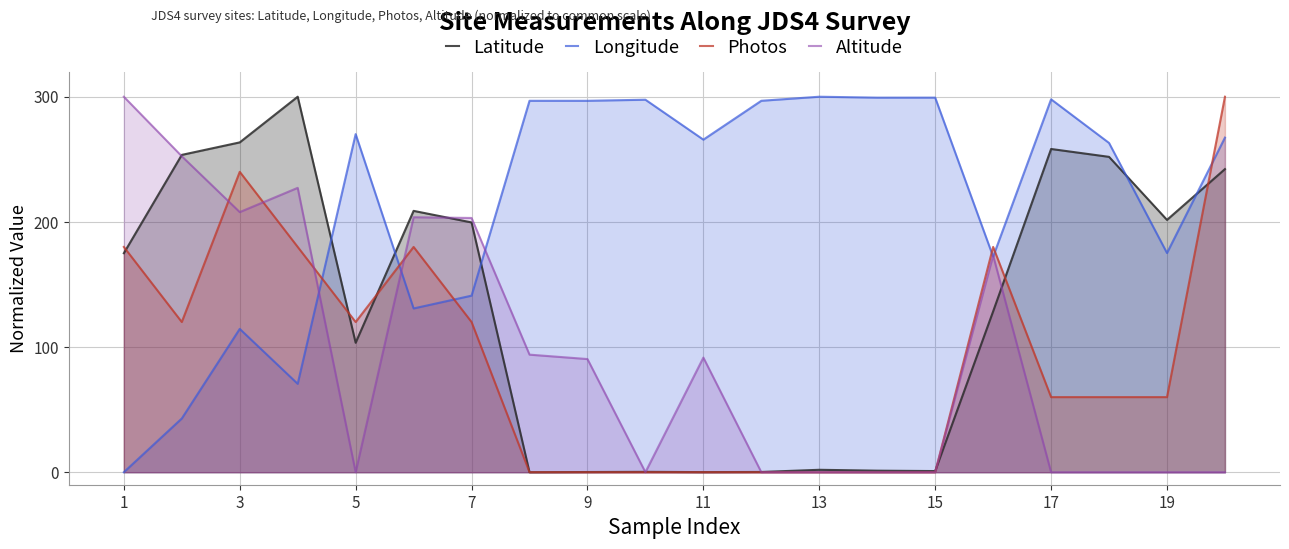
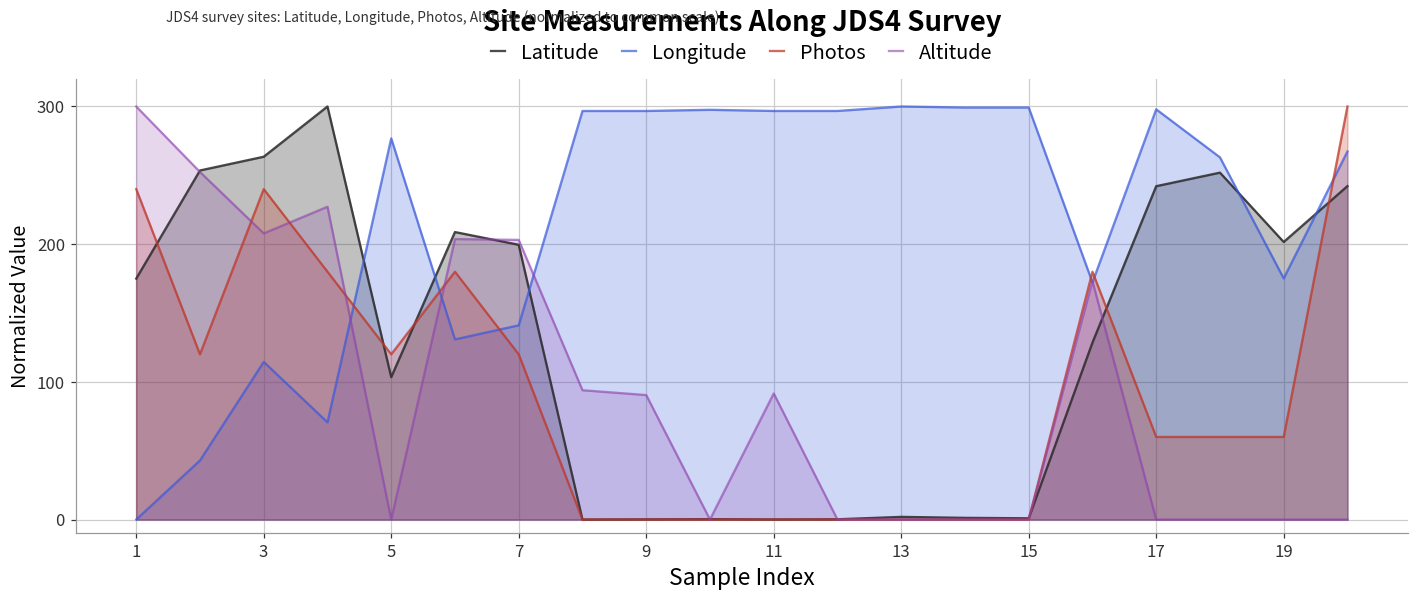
Photos, 1: 180 -> 240
Longitude, 5: 270 -> 277
Longitude, 11: 266 -> 297
Latitude, 17: 258 -> 242
